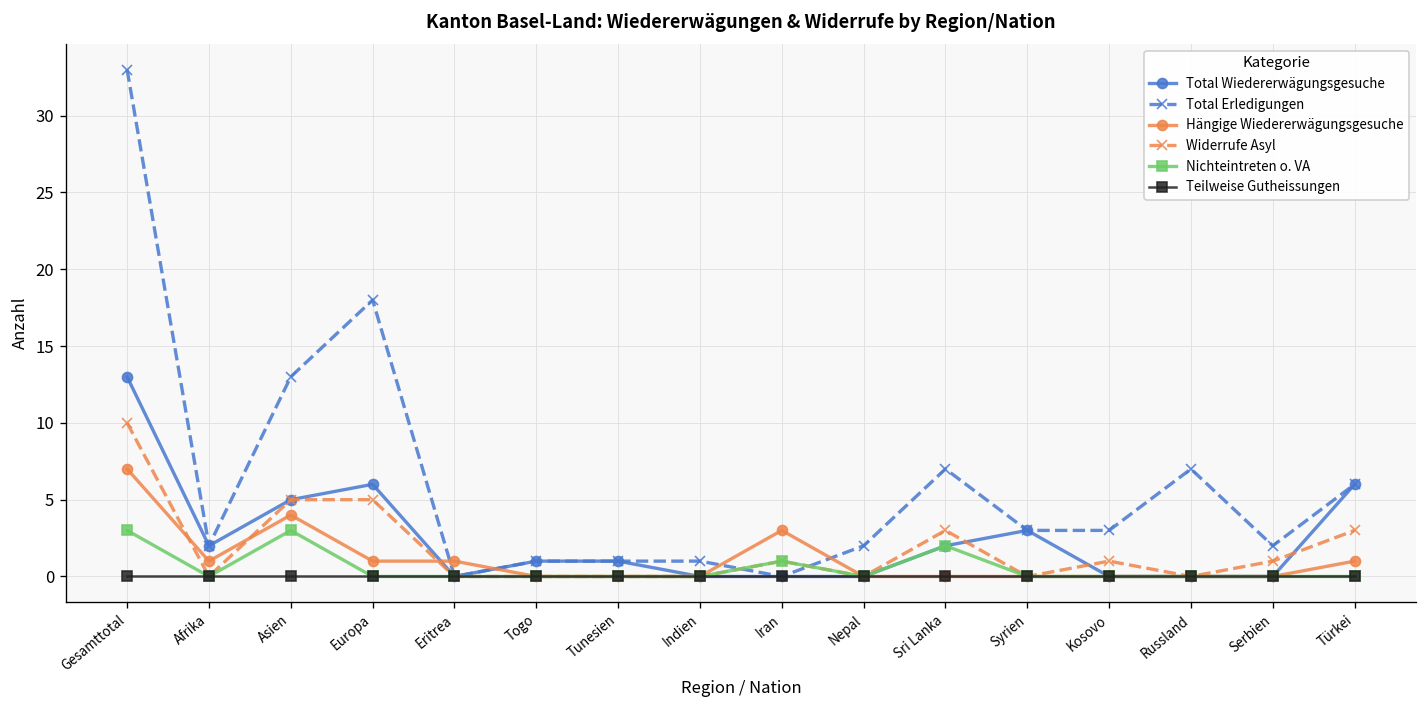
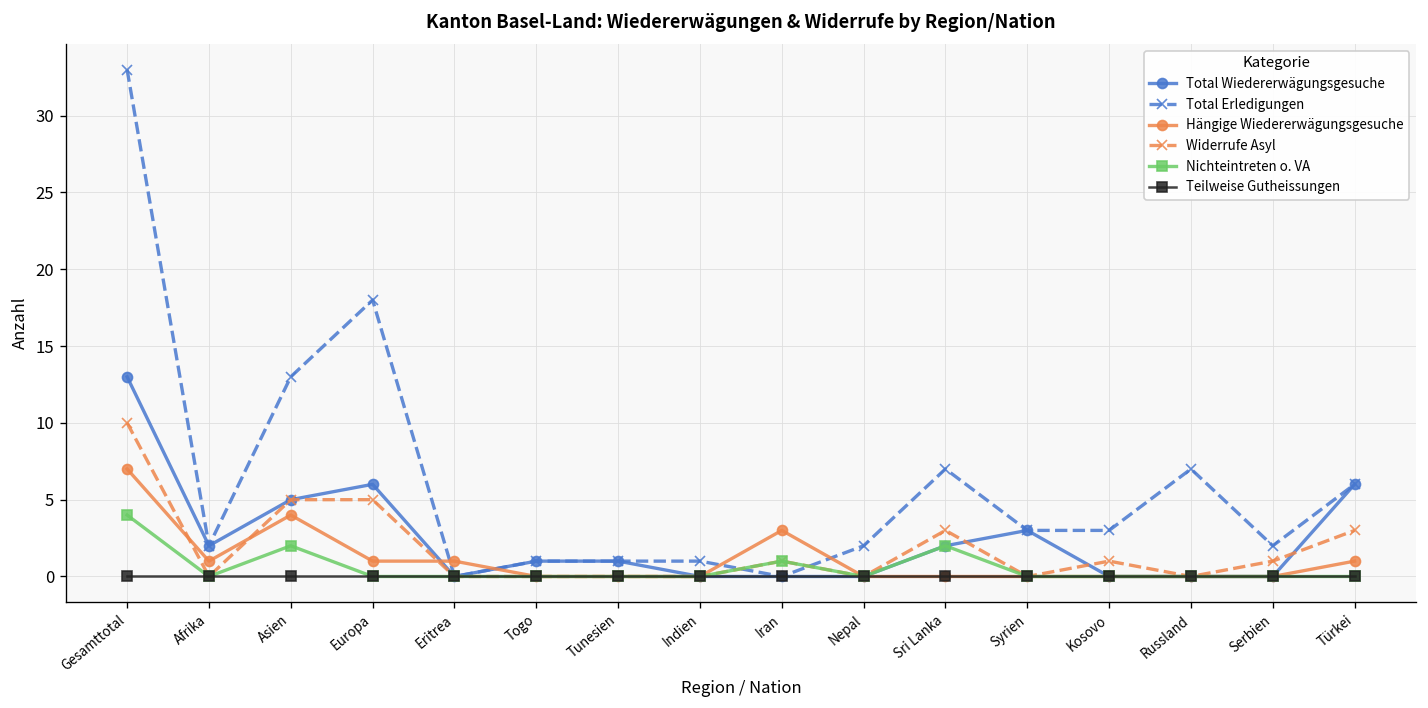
Nichteintreten o. VA, Gesamttotal: 3 -> 4
Nichteintreten o. VA, Asien: 3 -> 2
